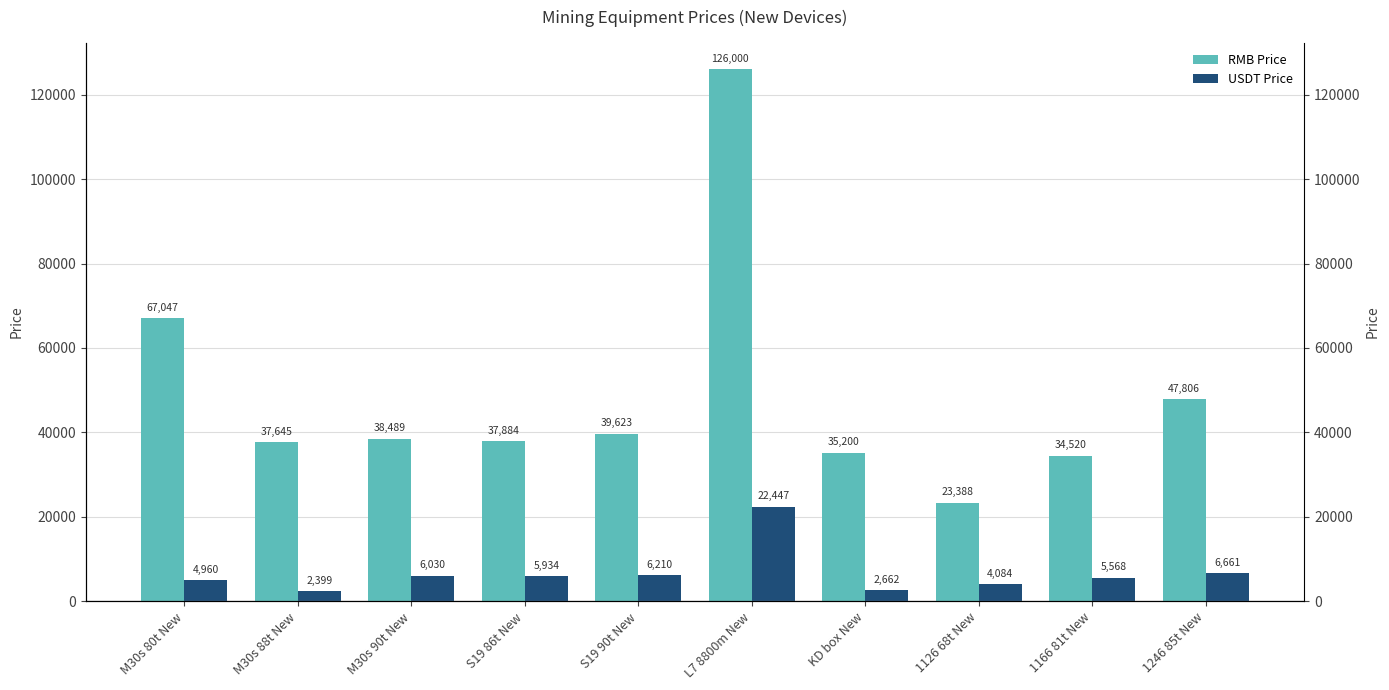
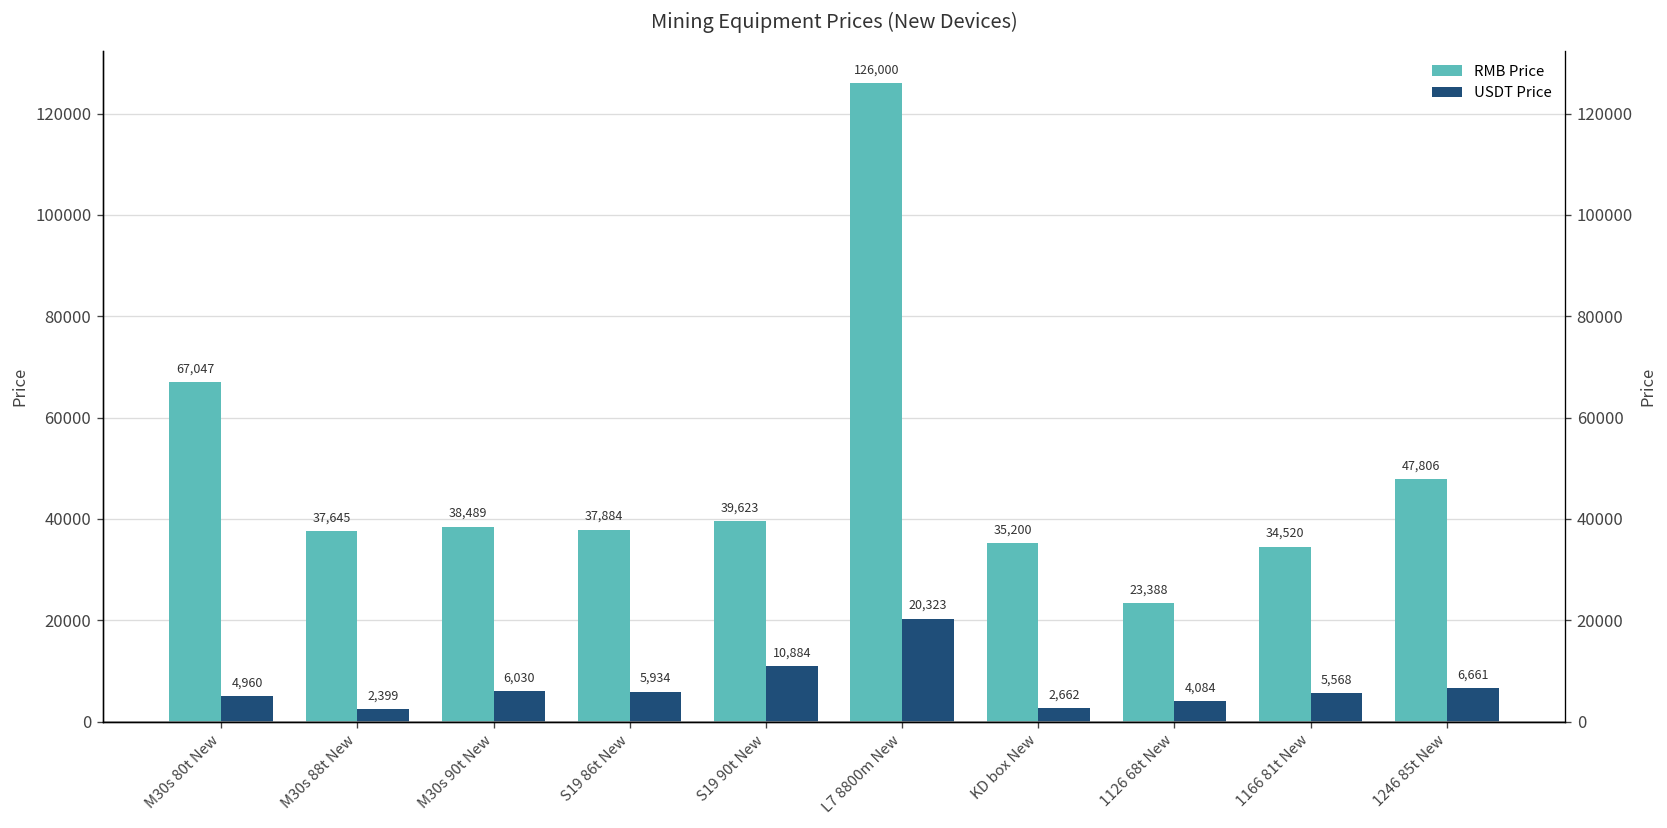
USDT Price, S19 90t New: 6,210 -> 10,884
USDT Price, L7 8800m New: 22,447 -> 20,323
